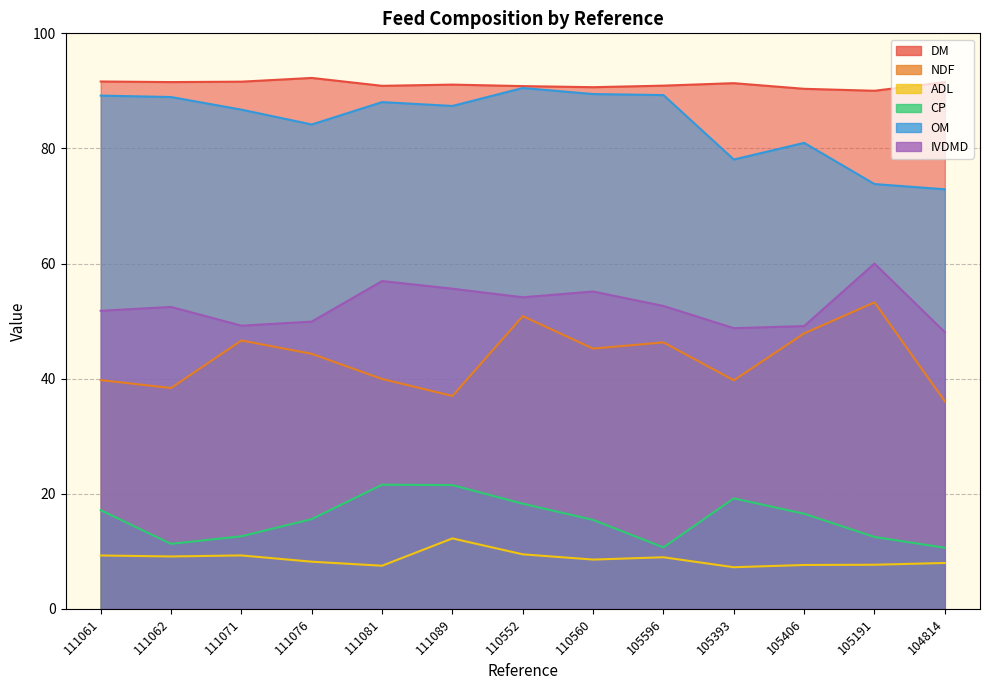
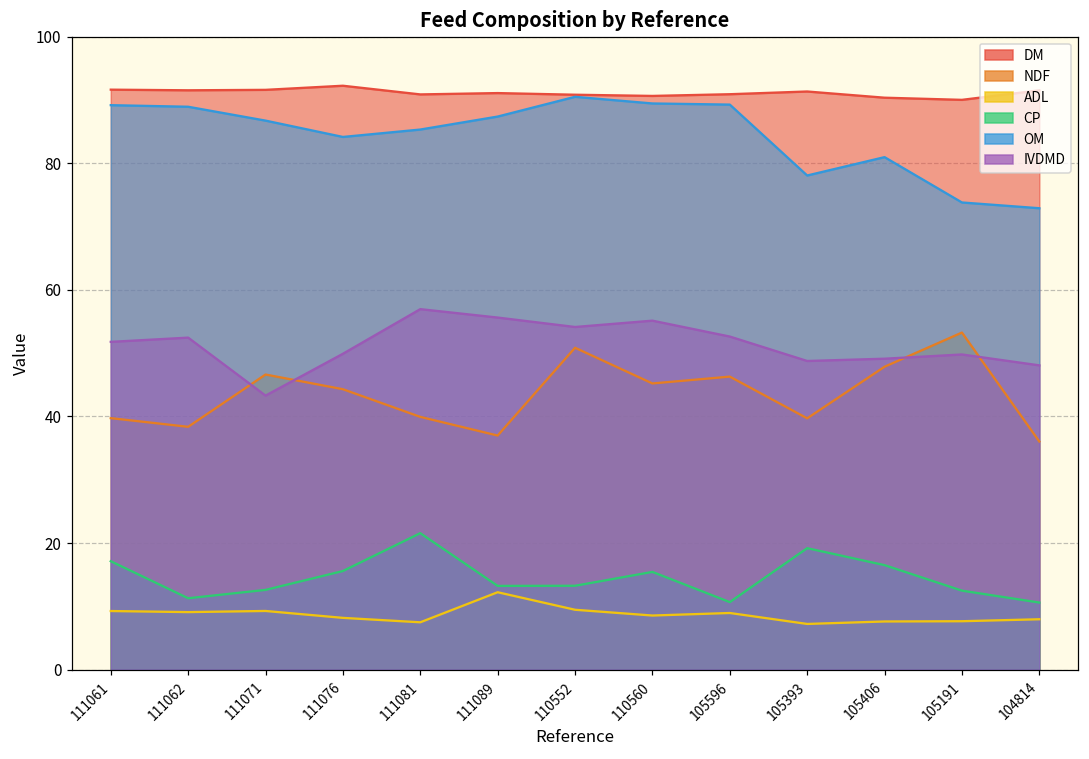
IVDMD, 111071: 49 -> 43
OM, 111081: 88 -> 85
CP, 111089: 22 -> 13
CP, 110552: 18 -> 13
IVDMD, 105191: 60 -> 50
